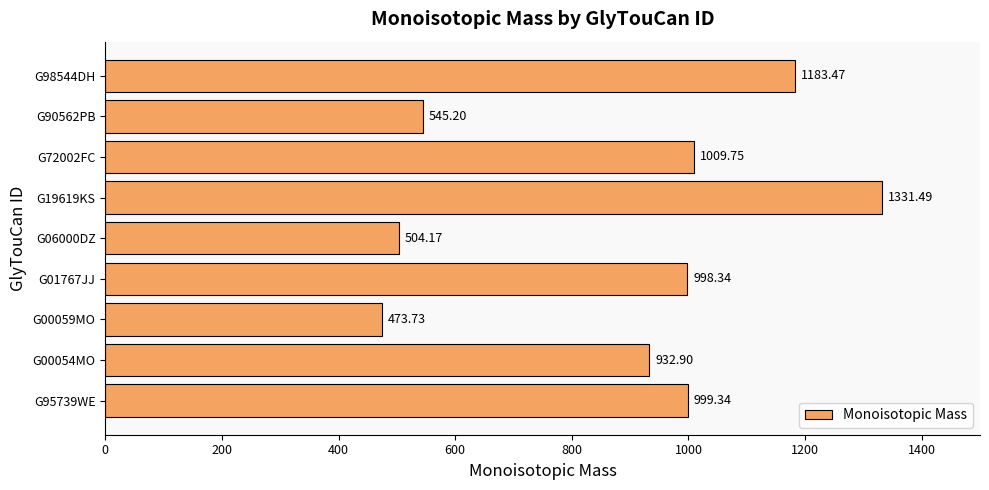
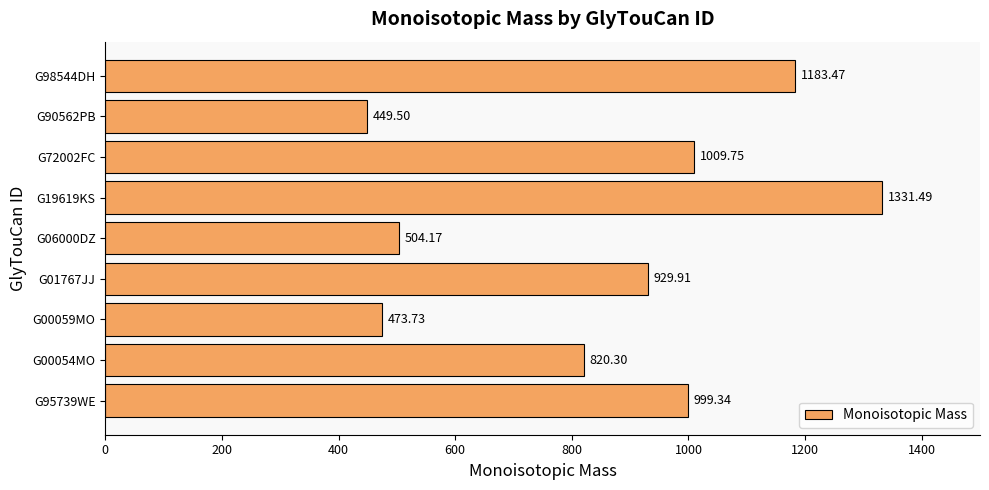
G90562PB: 545.20 -> 449.50
G01767JJ: 998.34 -> 929.91
G00054MO: 932.90 -> 820.30
